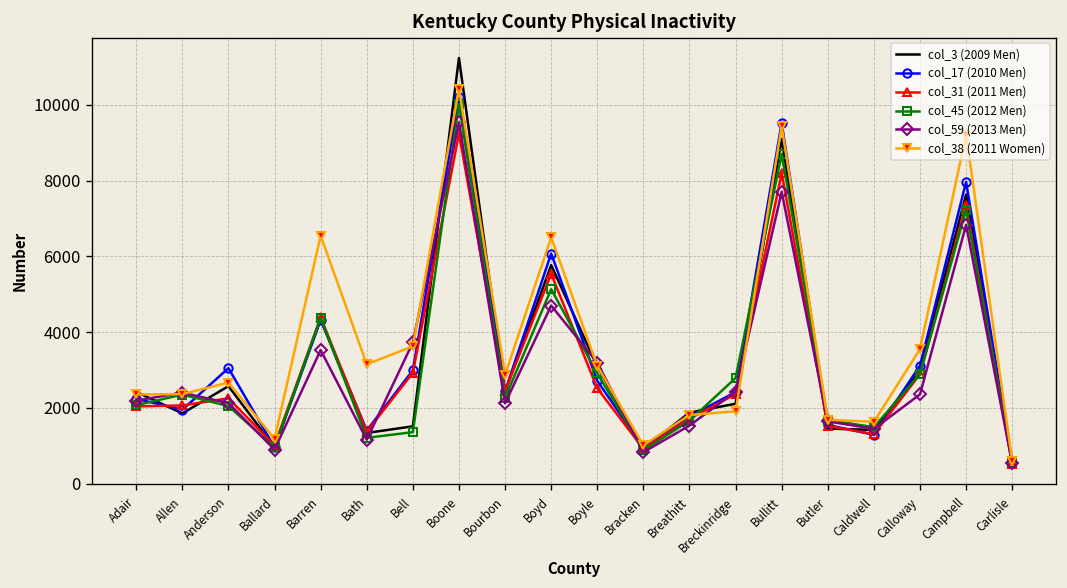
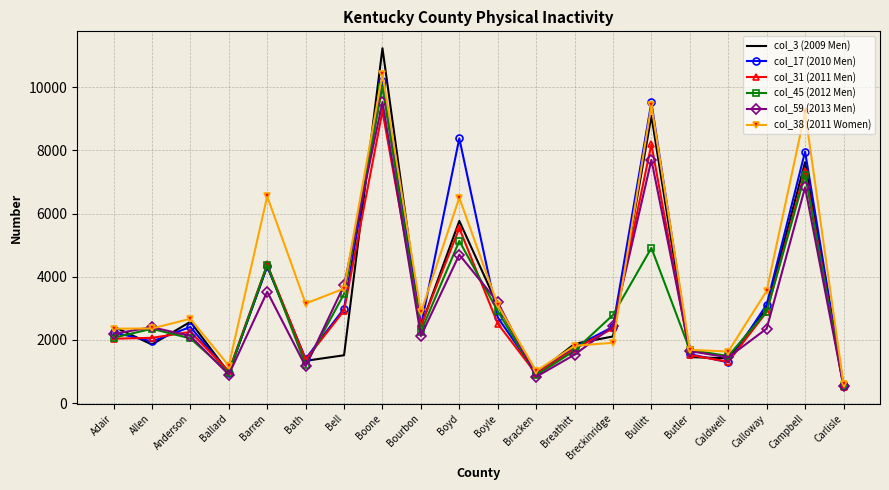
col_17 (2010 Men), Anderson: 3000 -> 2400
col_45 (2012 Men), Bell: 1400 -> 3500
col_17 (2010 Men), Boyd: 6100 -> 8400
col_45 (2012 Men), Bullitt: 8700 -> 4900
